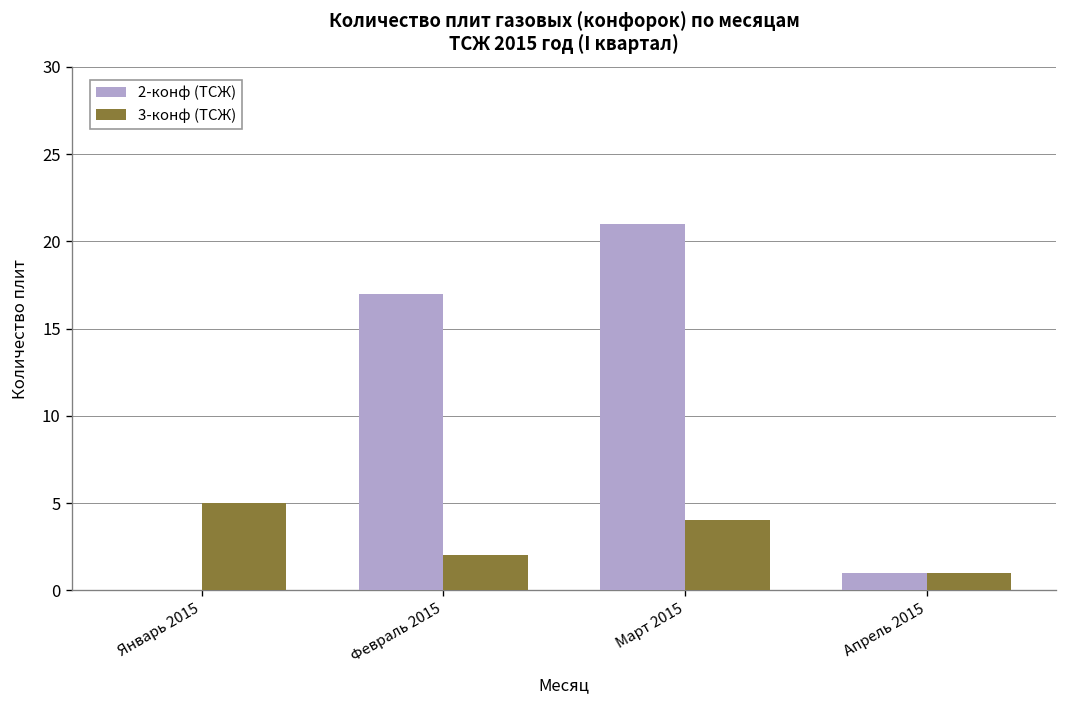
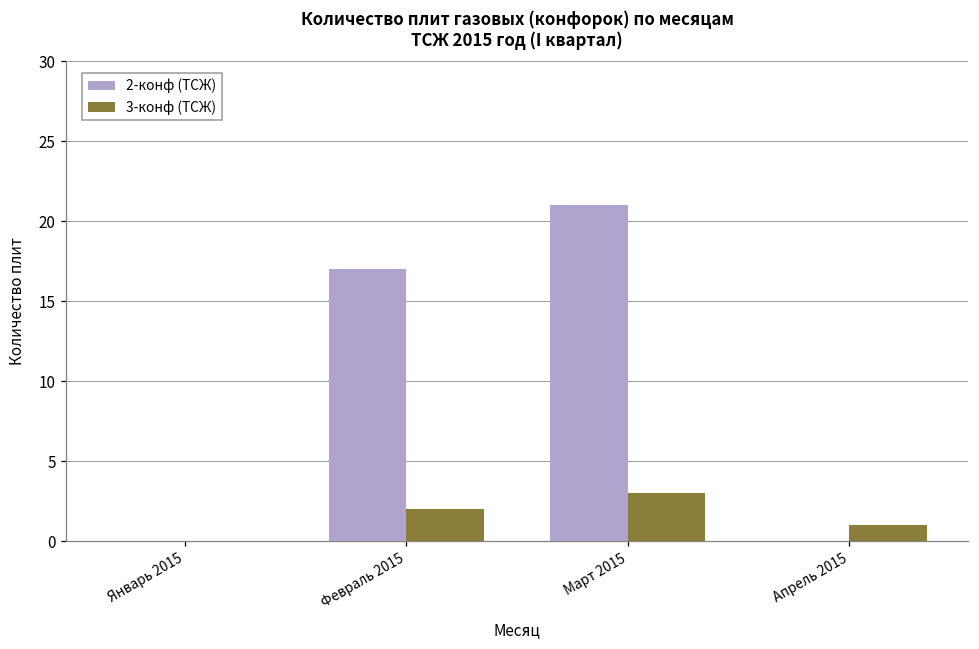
3-конф (TСЖ), Январь 2015: 5 -> 0
3-конф (TСЖ), Март 2015: 4 -> 3
2-конф (TСЖ), Апрель 2015: 1 -> 0
